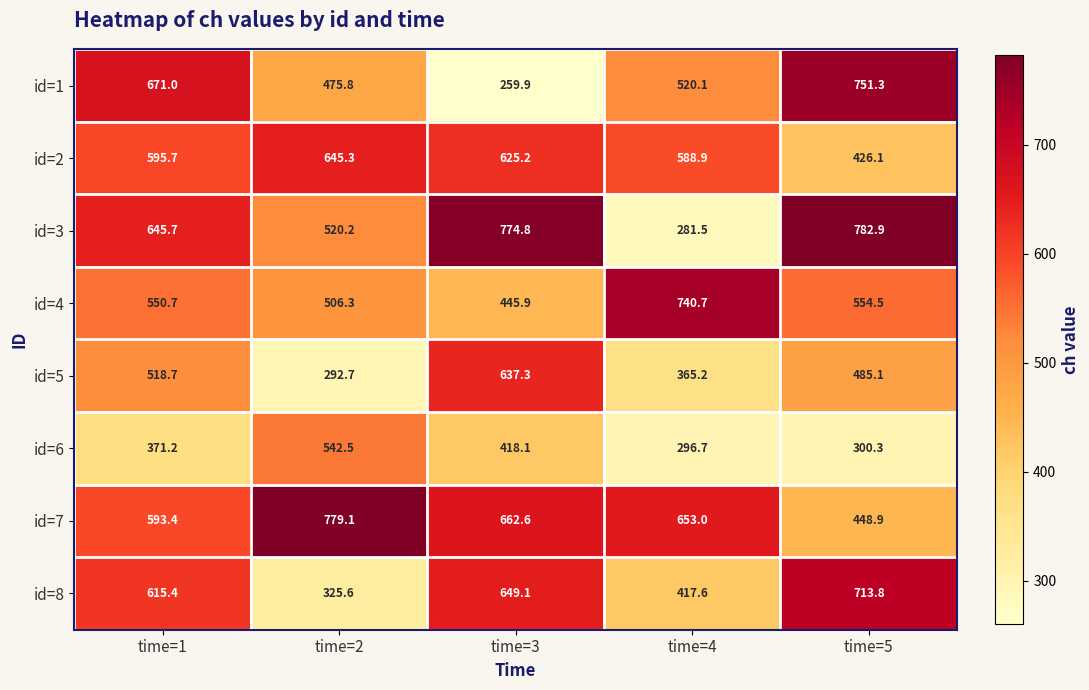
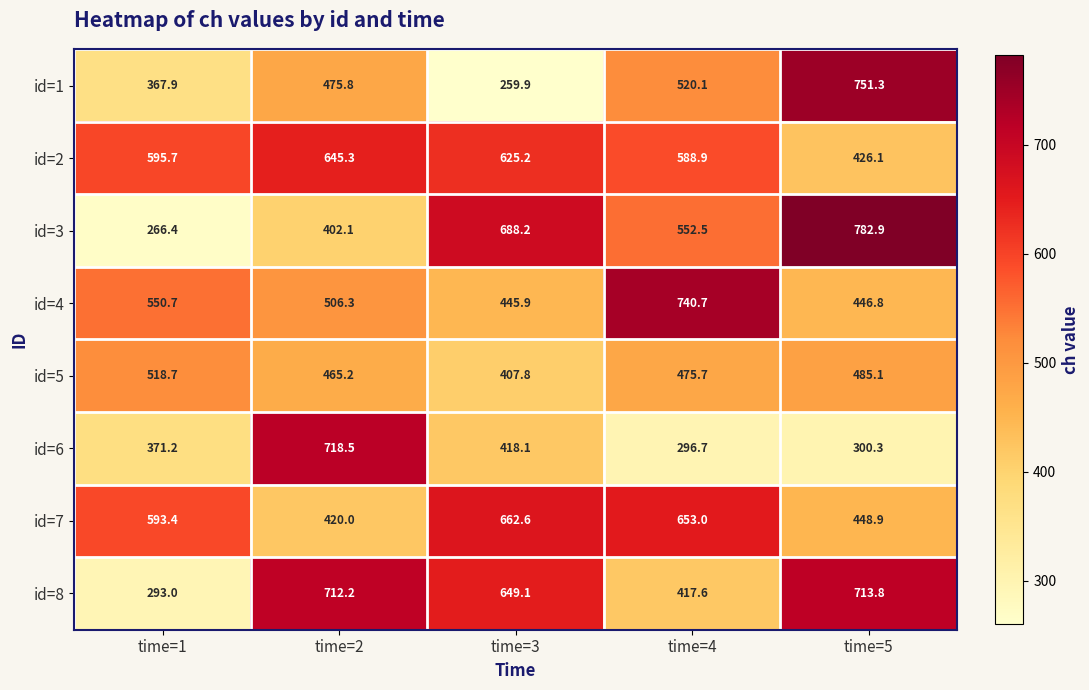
id=1, time=1: 671.0 -> 367.9
id=3, time=1: 645.7 -> 266.4
id=3, time=2: 520.2 -> 402.1
id=3, time=3: 774.8 -> 688.2
id=3, time=4: 281.5 -> 552.5
id=4, time=5: 554.5 -> 446.8
id=5, time=2: 292.7 -> 465.2
id=5, time=3: 637.3 -> 407.8
id=5, time=4: 365.2 -> 475.7
id=6, time=2: 542.5 -> 718.5
id=7, time=2: 779.1 -> 420.0
id=8, time=1: 615.4 -> 293.0
id=8, time=2: 325.6 -> 712.2
